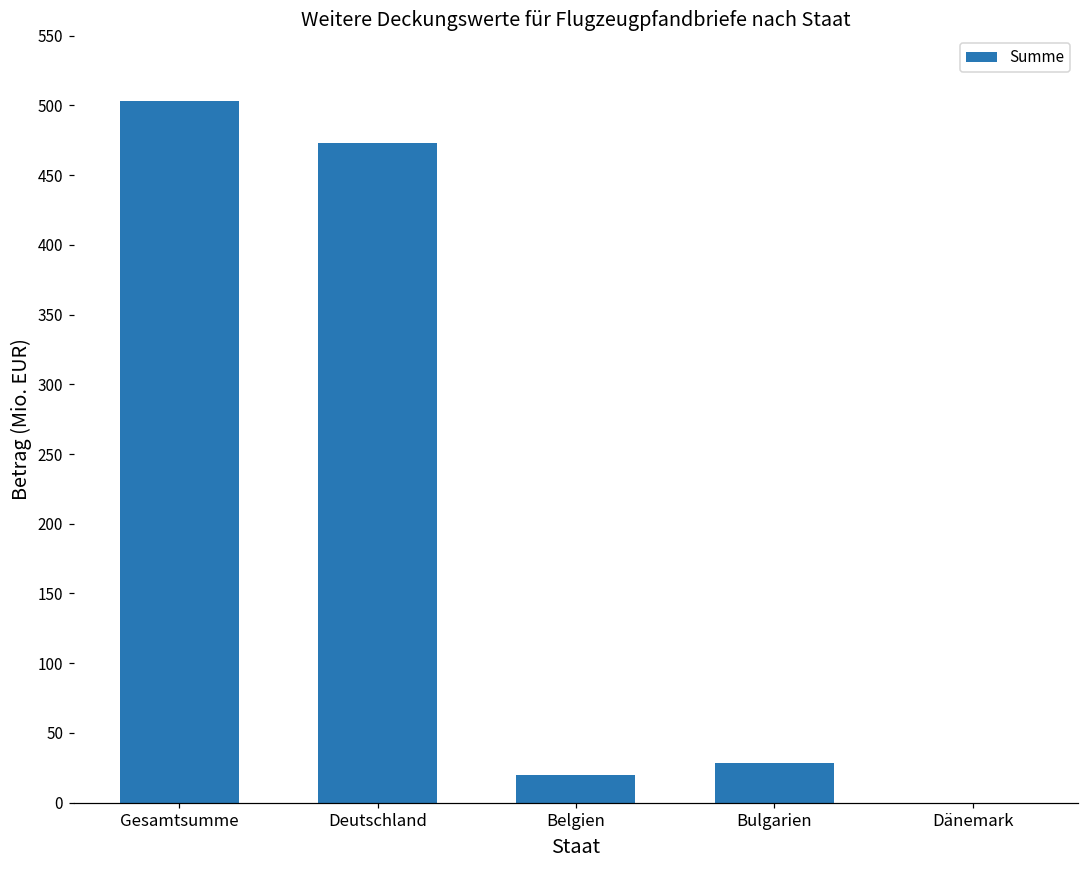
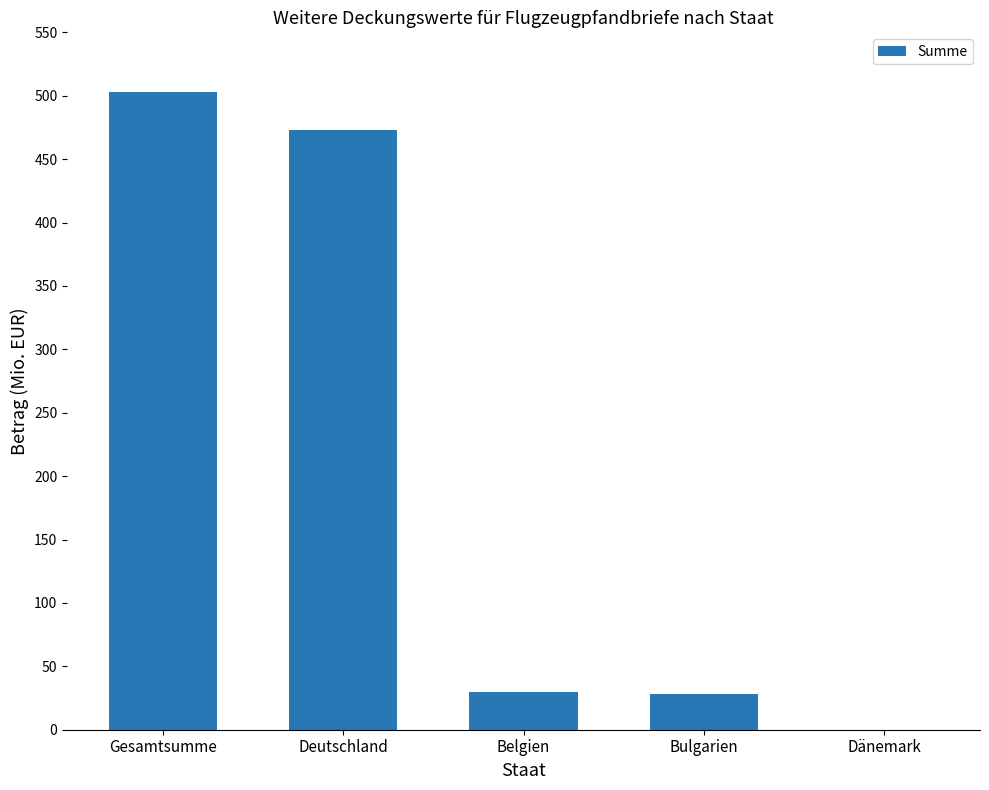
Belgien: 20 -> 30
